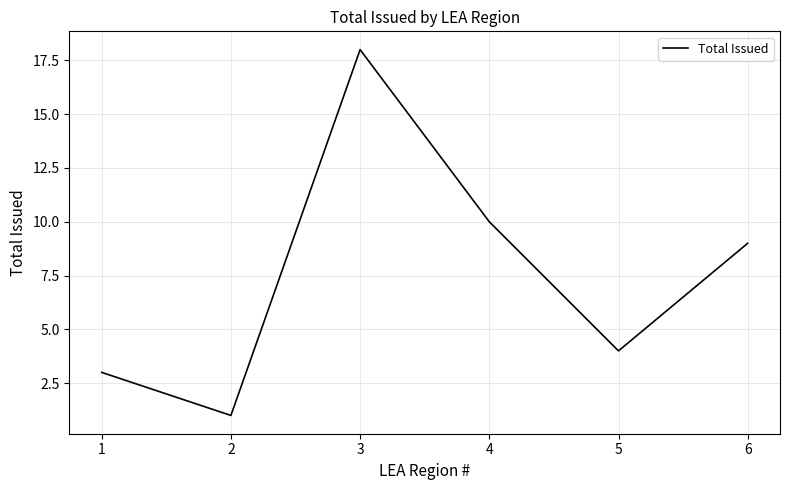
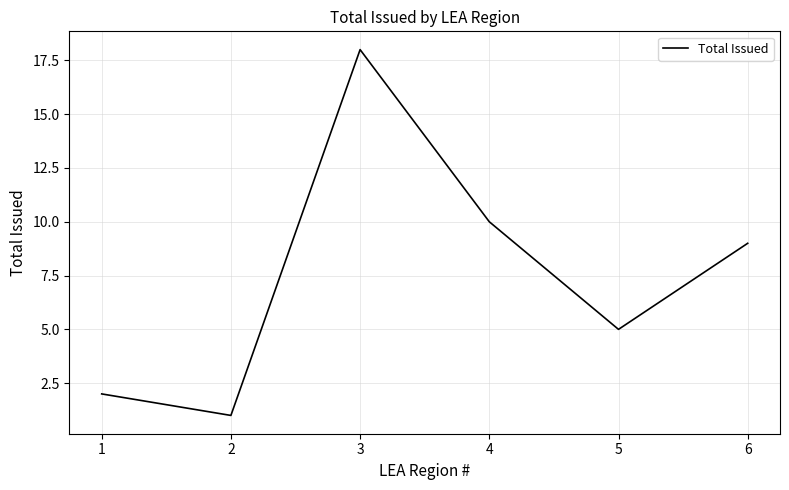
1: 3 -> 2
5: 4 -> 5
